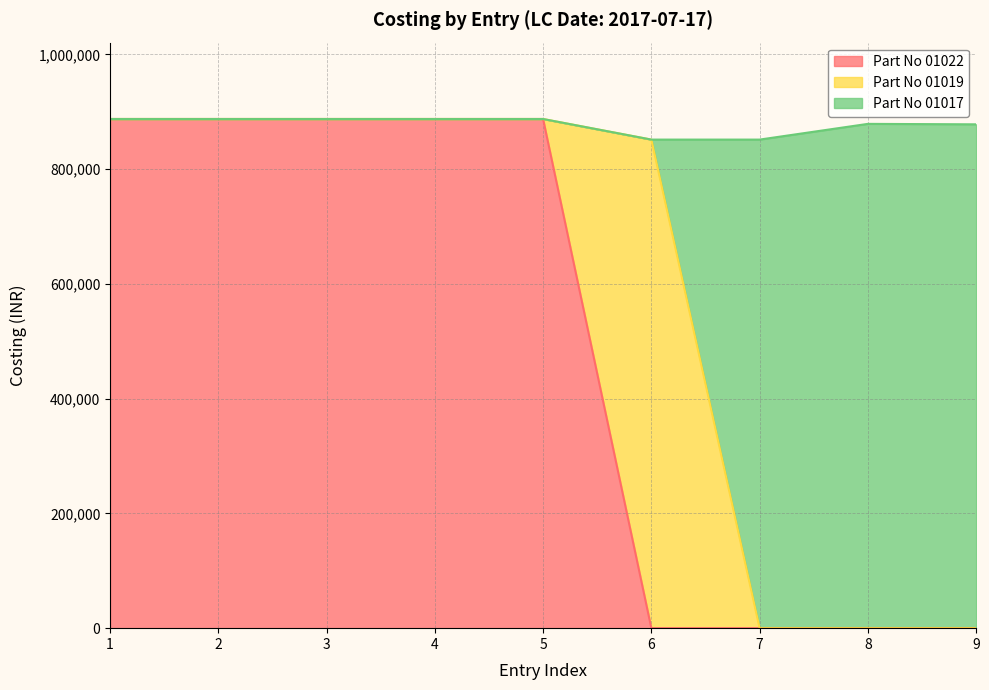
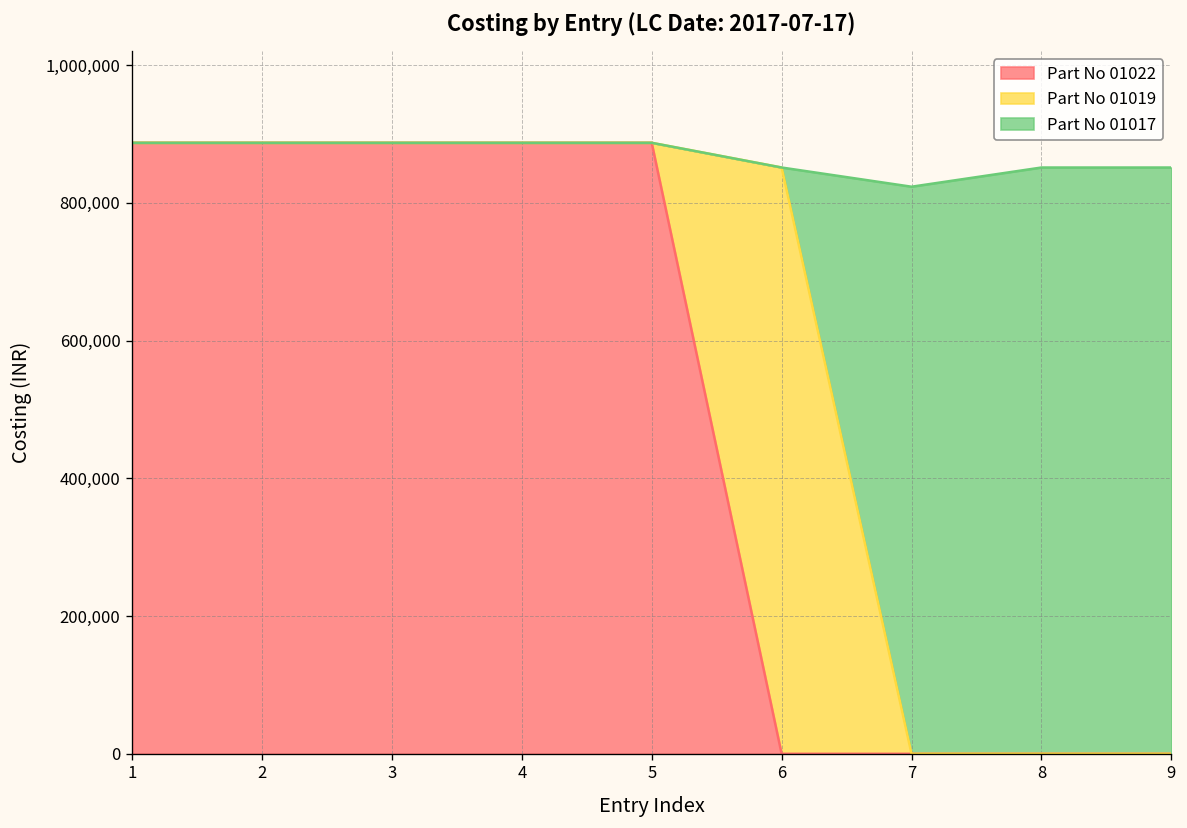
Part No 01017, 7: 850,000 -> 820,000
Part No 01017, 8: 880,000 -> 850,000
Part No 01017, 9: 880,000 -> 850,000
